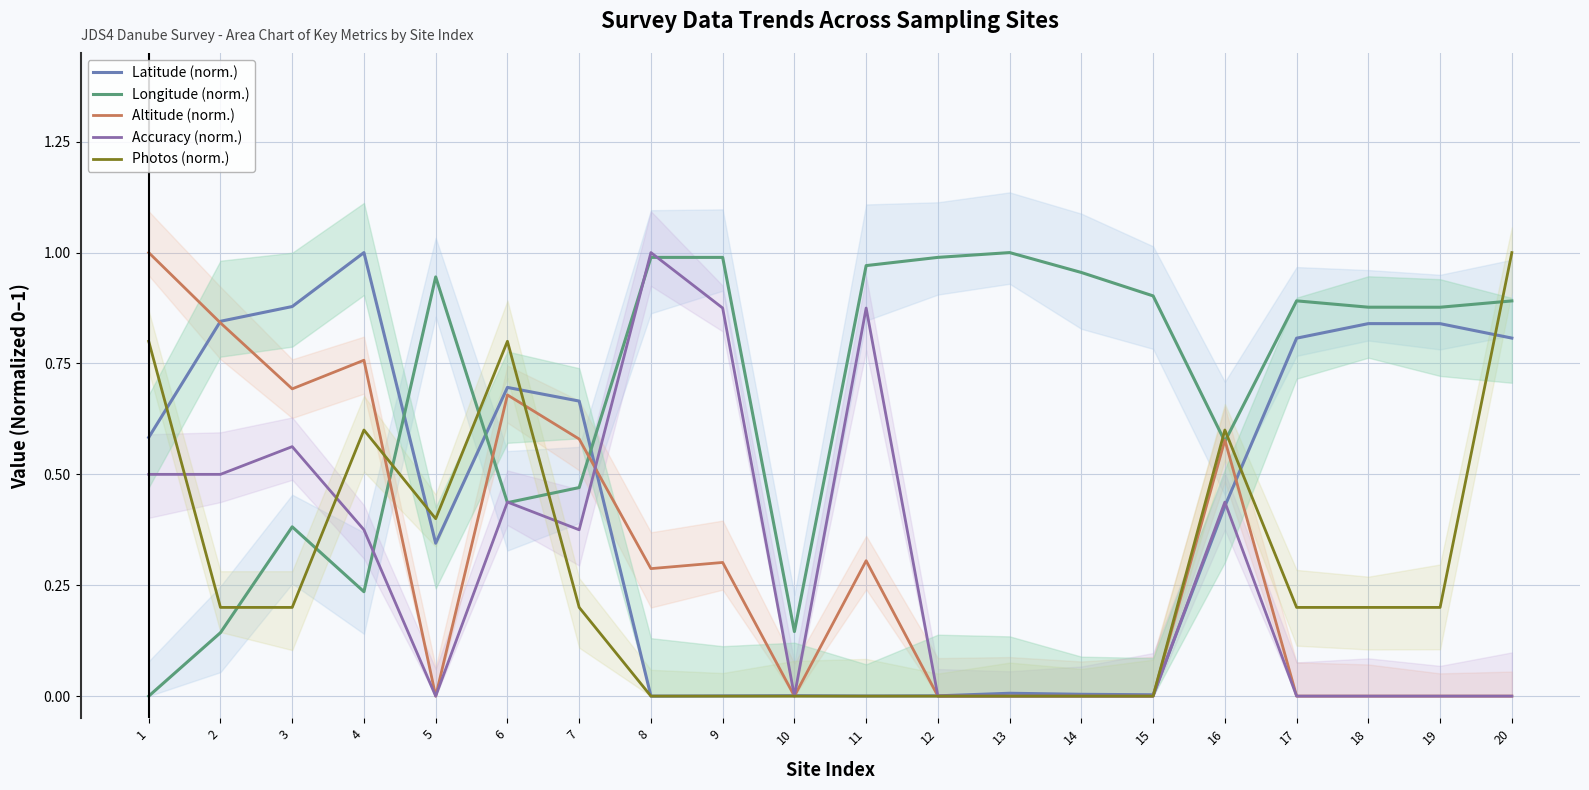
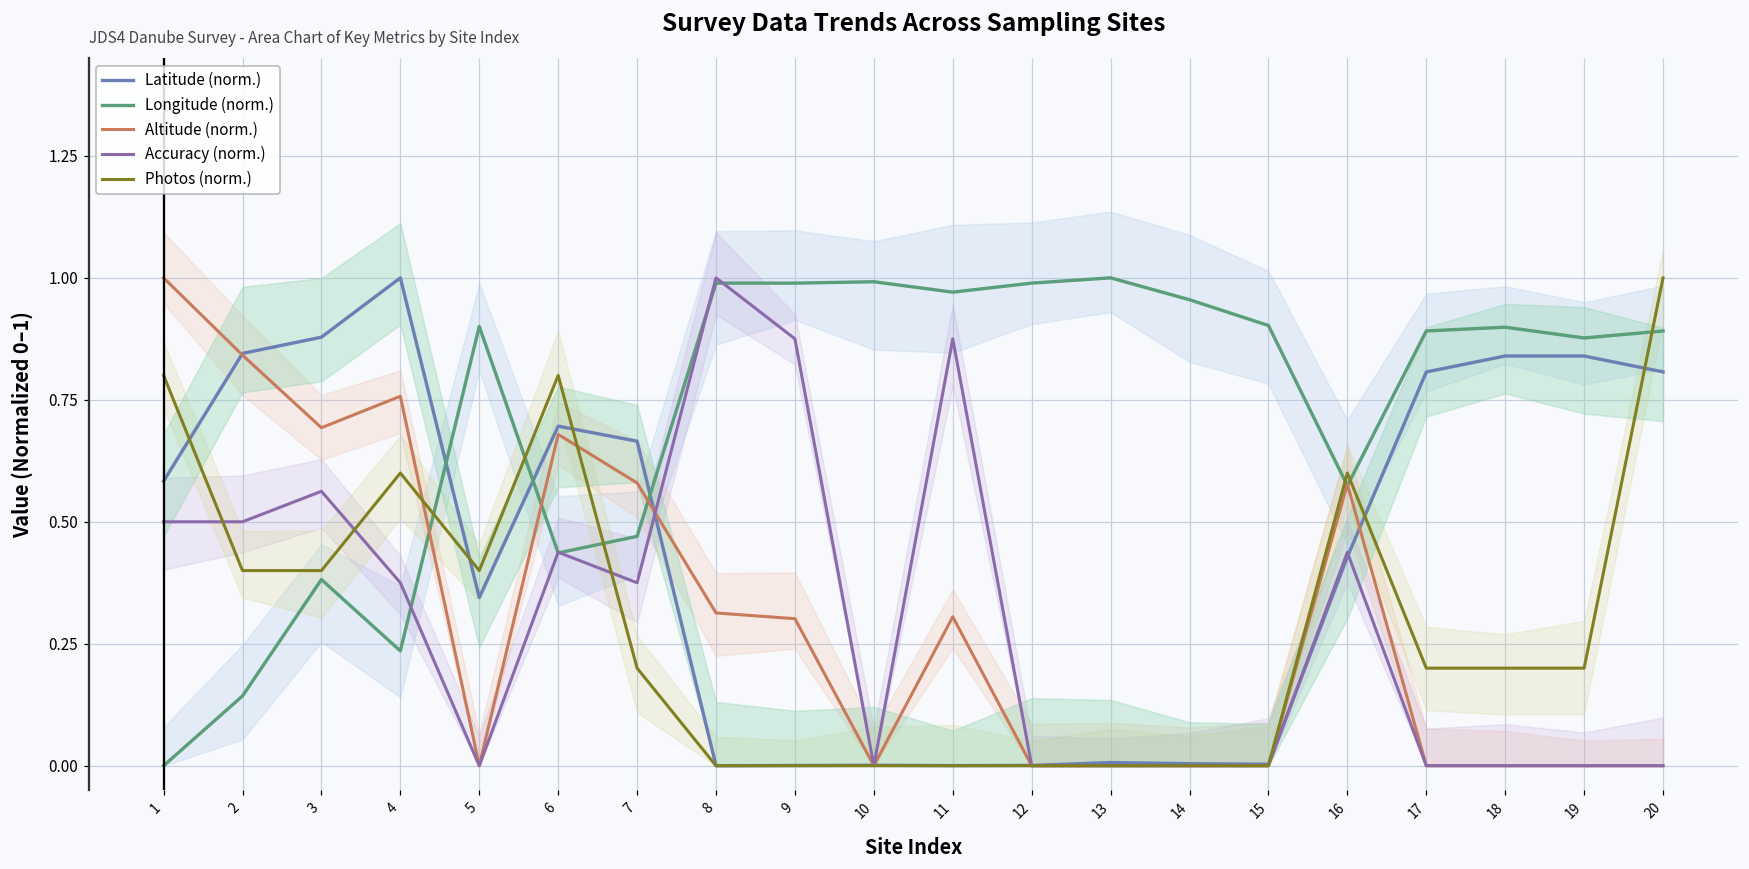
Photos (norm.), 2: 0.20 -> 0.40
Photos (norm.), 3: 0.20 -> 0.40
Longitude (norm.), 5: 0.95 -> 0.90
Altitude (norm.), 8: 0.29 -> 0.31
Longitude (norm.), 10: 0.15 -> 0.99
Longitude (norm.), 18: 0.88 -> 0.90
